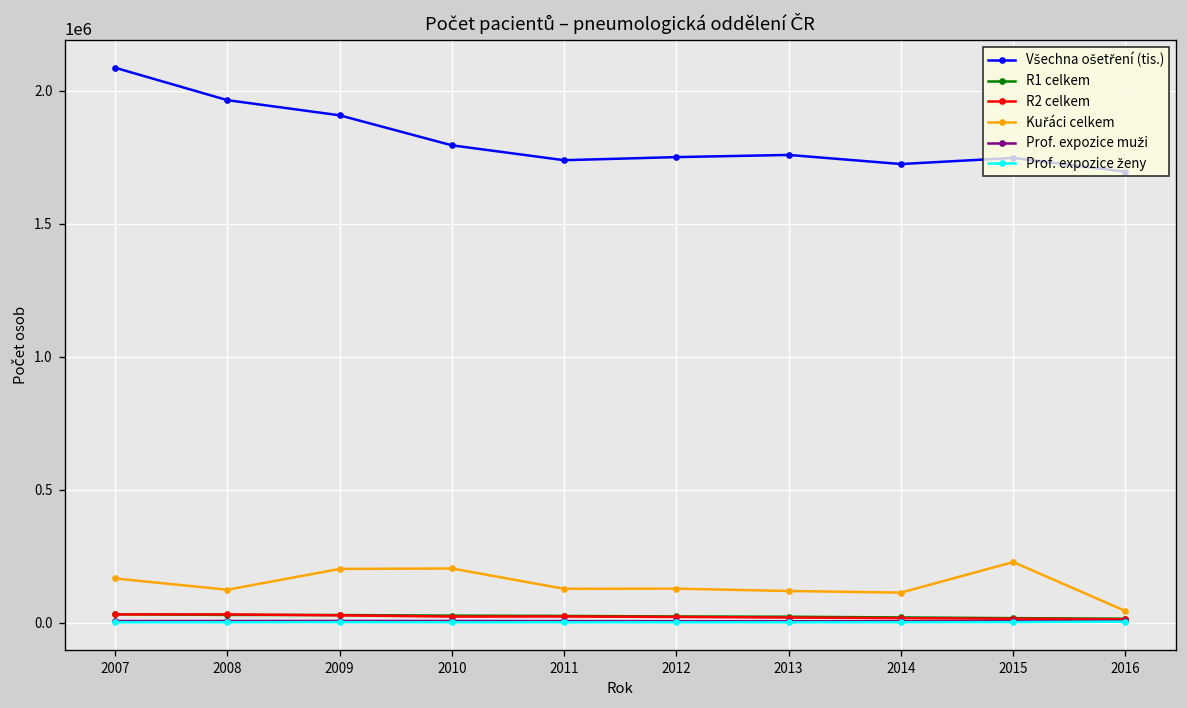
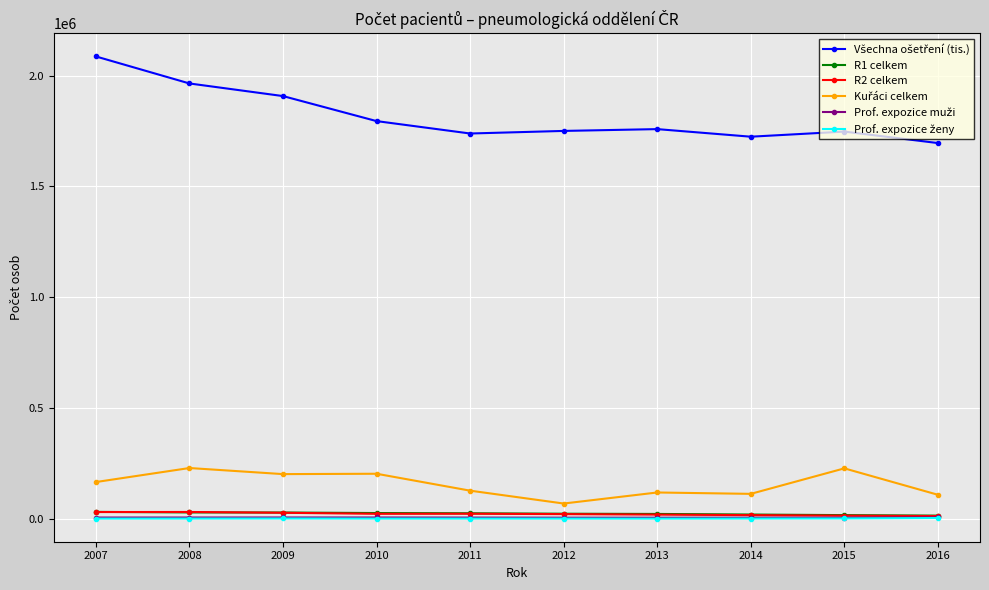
Kuřáci celkem, 2008: 120000 -> 230000
Kuřáci celkem, 2012: 130000 -> 70000
Kuřáci celkem, 2016: 40000 -> 110000
